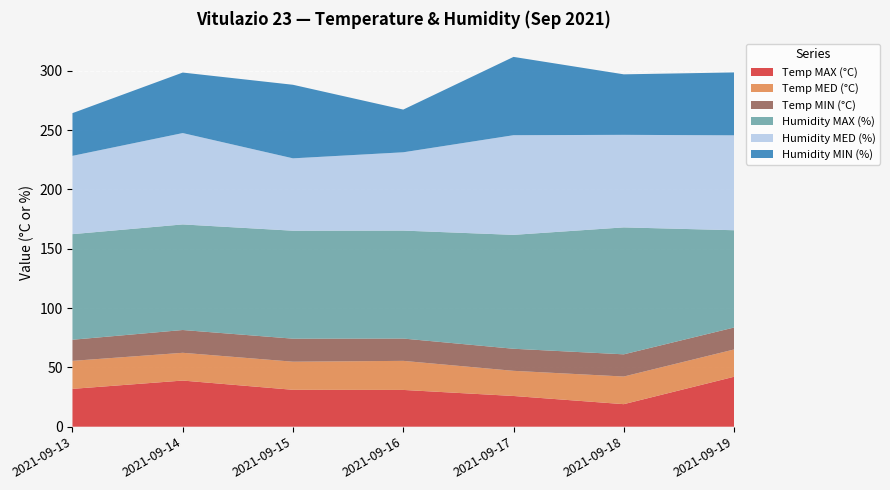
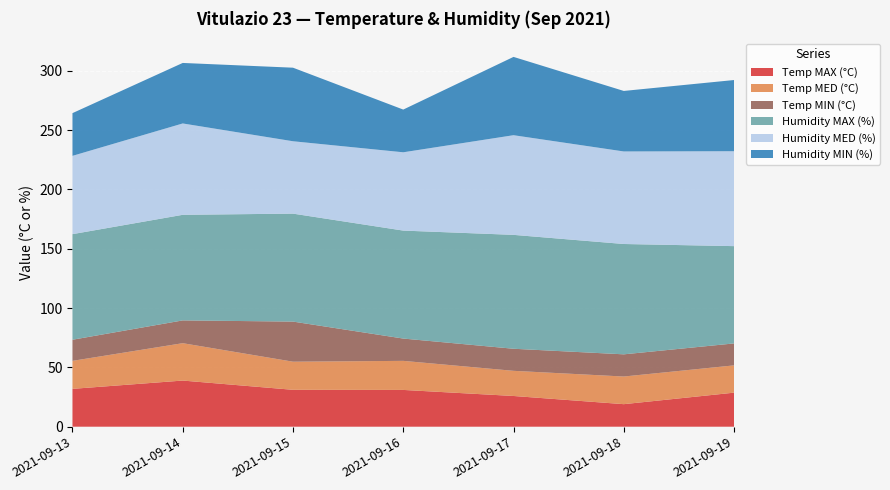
Temp MED (°C), 2021-09-14: 23 -> 32
Temp MIN (°C), 2021-09-15: 19 -> 34
Humidity MAX (%), 2021-09-18: 107 -> 93
Temp MAX (°C), 2021-09-19: 42 -> 29
Humidity MIN (%), 2021-09-19: 53 -> 60
